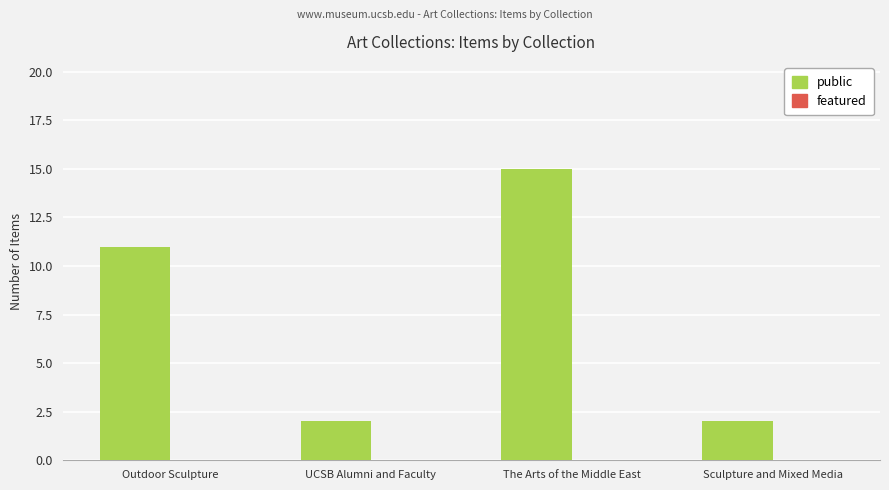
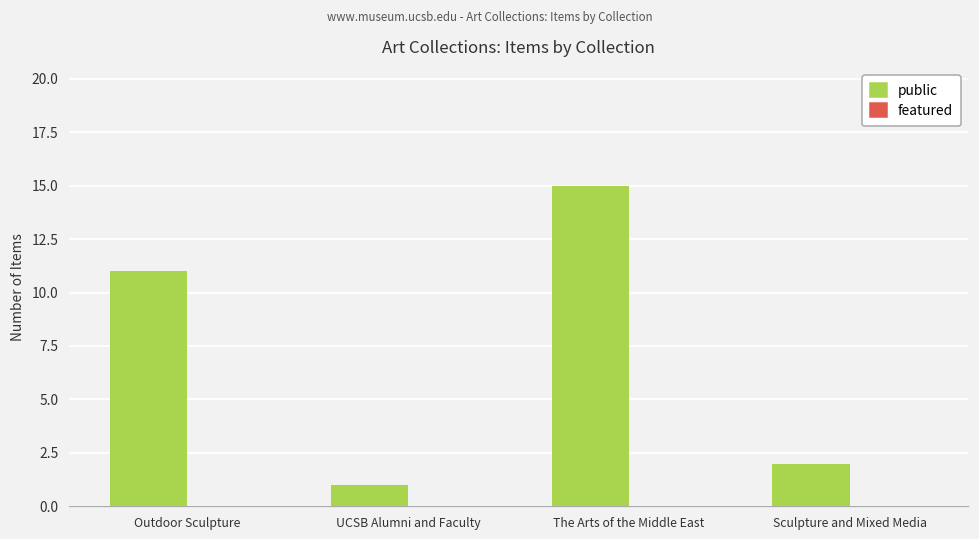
public, UCSB Alumni and Faculty: 2 -> 1
